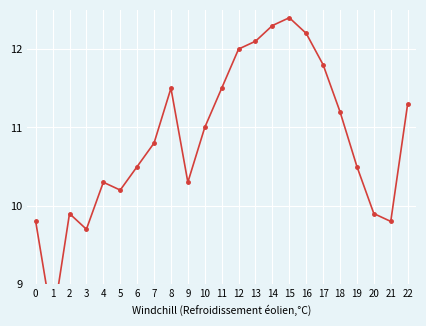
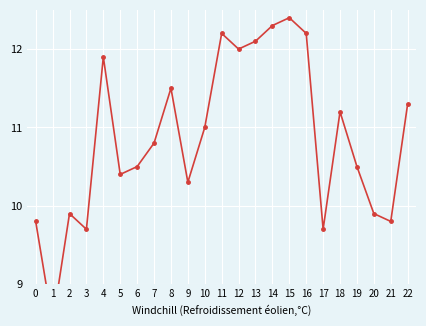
4: 10.3 -> 11.9
5: 10.2 -> 10.4
11: 11.5 -> 12.2
17: 11.8 -> 9.7
